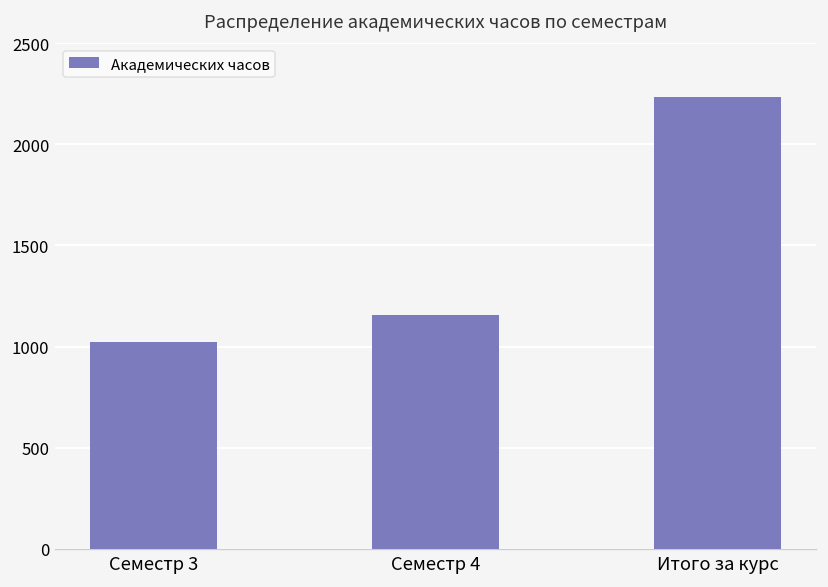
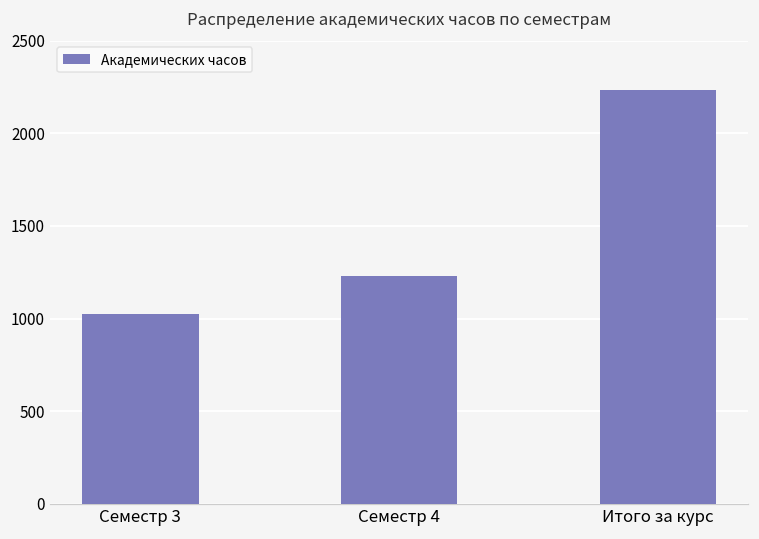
Семестр 4: 1160 -> 1230
